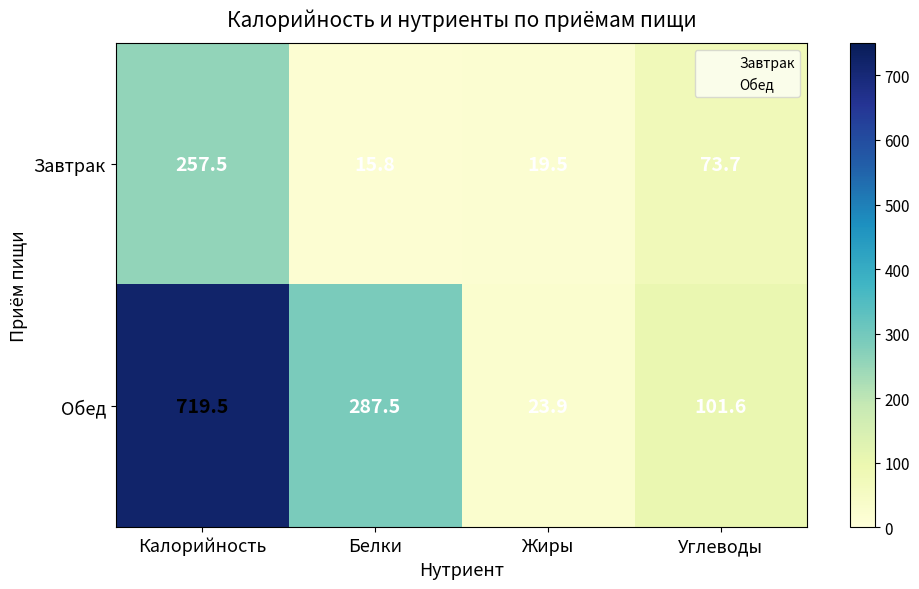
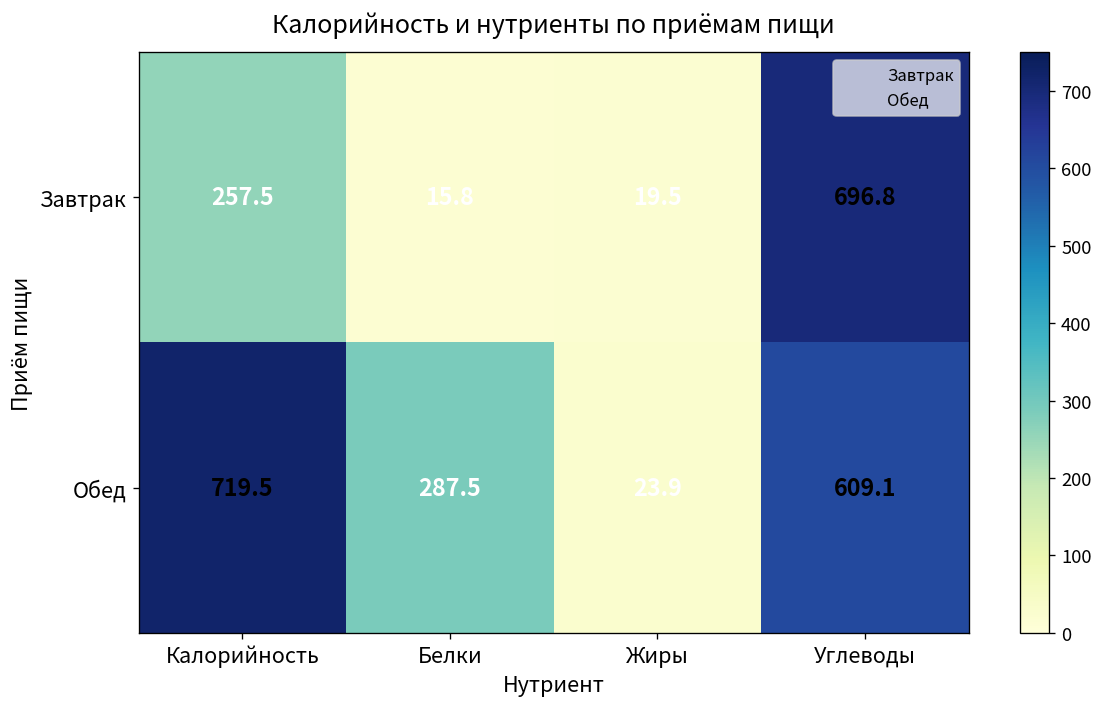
Завтрак, Углеводы: 73.7 -> 696.8
Обед, Углеводы: 101.6 -> 609.1
